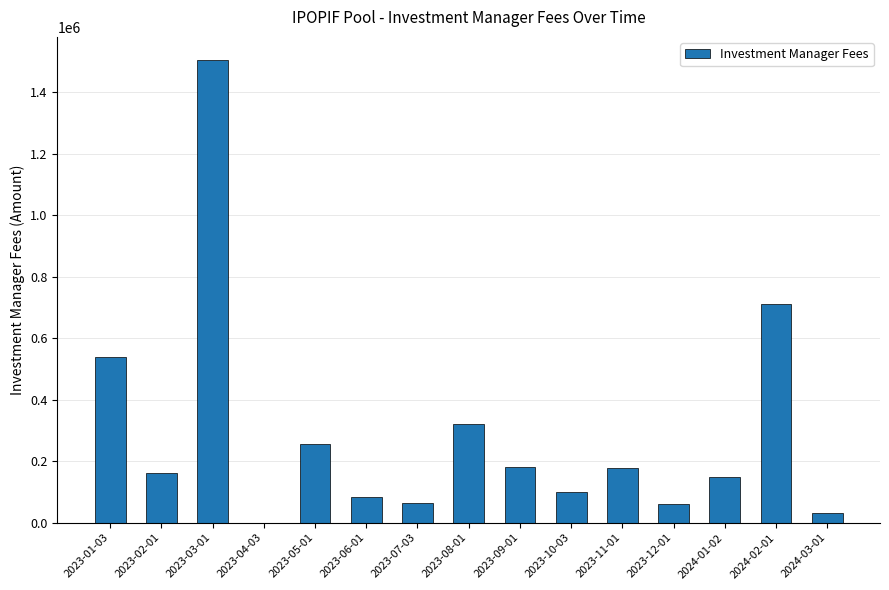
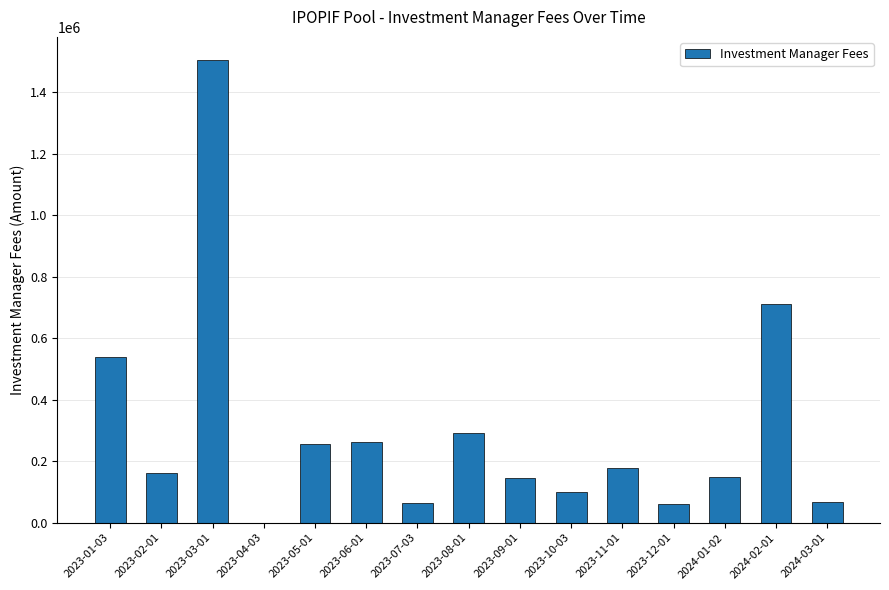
2023-06-01: 80000 -> 260000
2023-08-01: 320000 -> 290000
2023-09-01: 180000 -> 150000
2024-03-01: 30000 -> 70000
